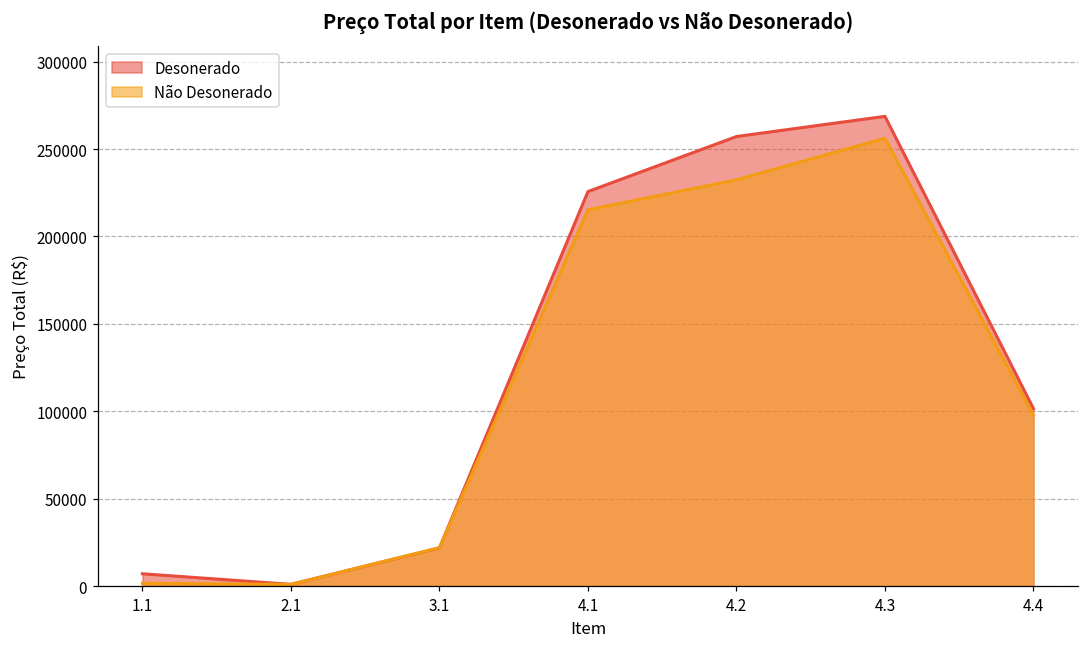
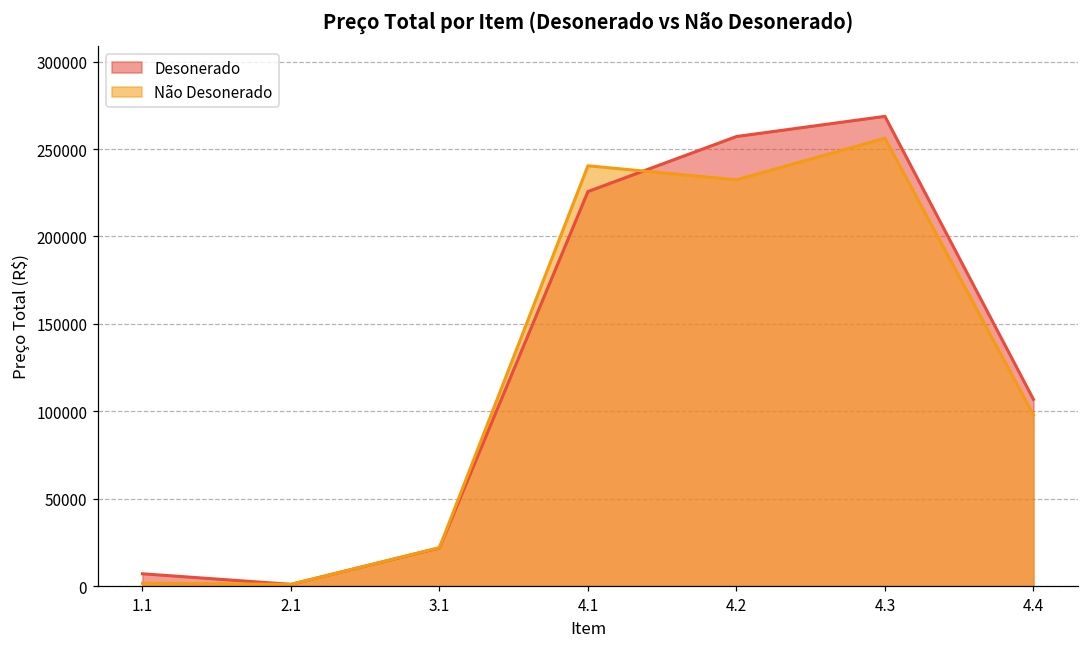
Não Desonerado, 4.1: 215000 -> 240000
Desonerado, 4.4: 102000 -> 107000
